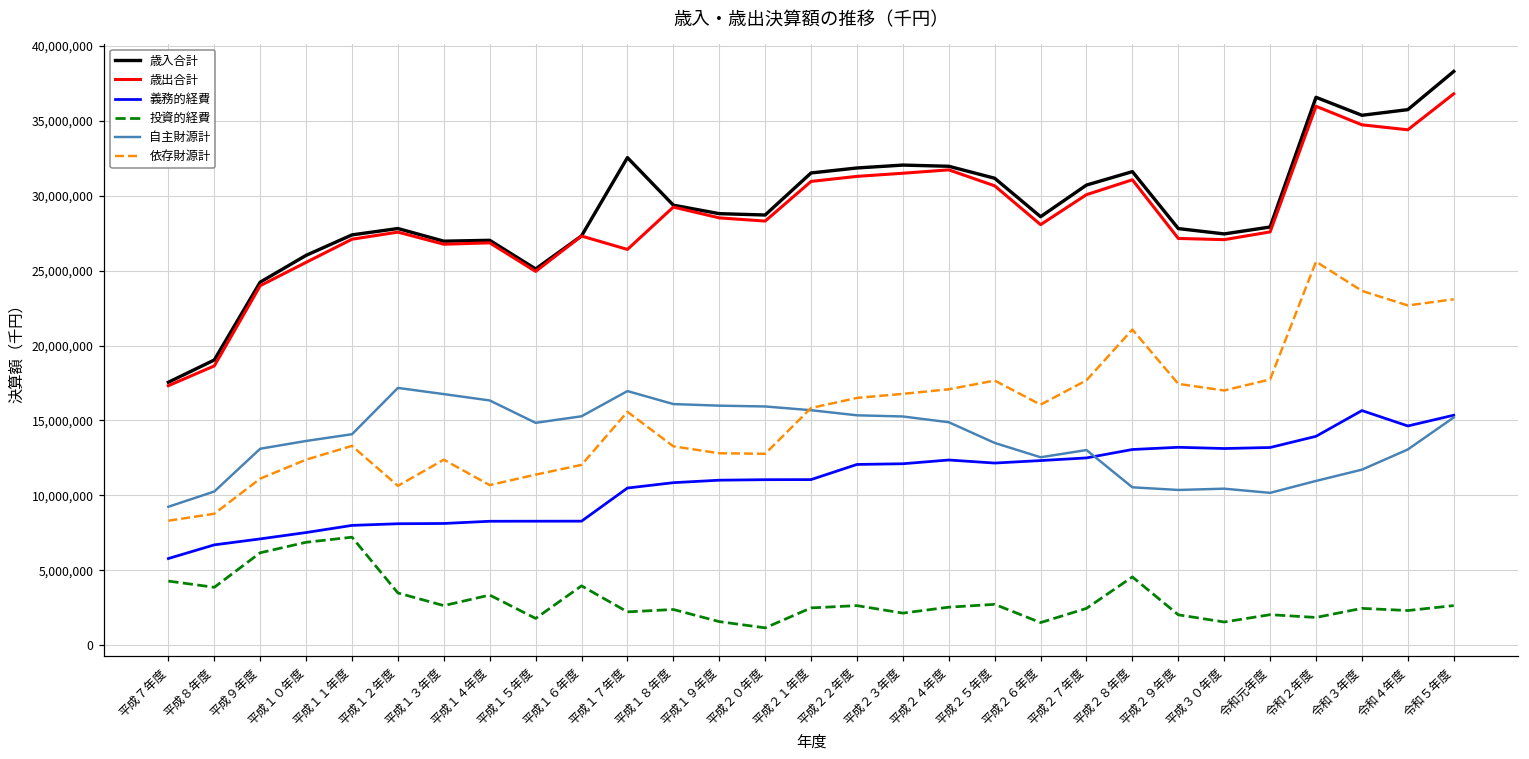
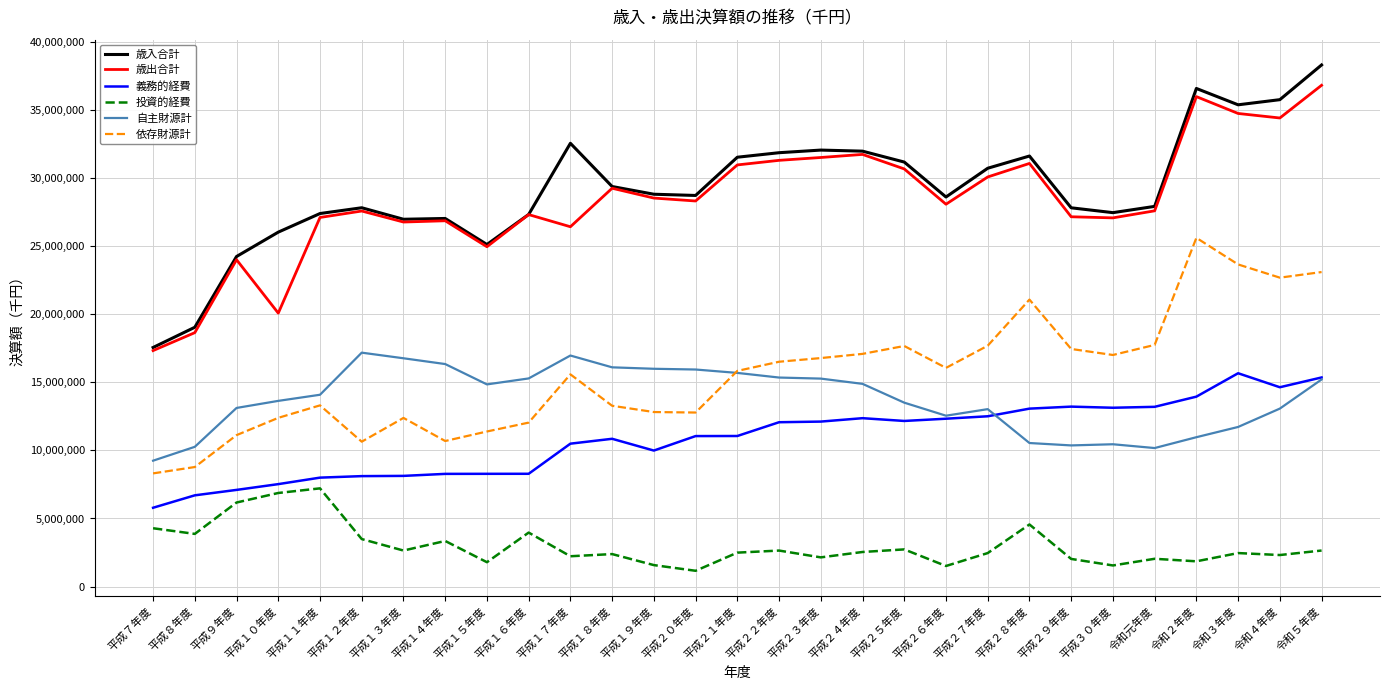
歳出合計, 平成１０年度: 25,600,000 -> 20,100,000
義務的経費, 平成１９年度: 11,000,000 -> 10,000,000
